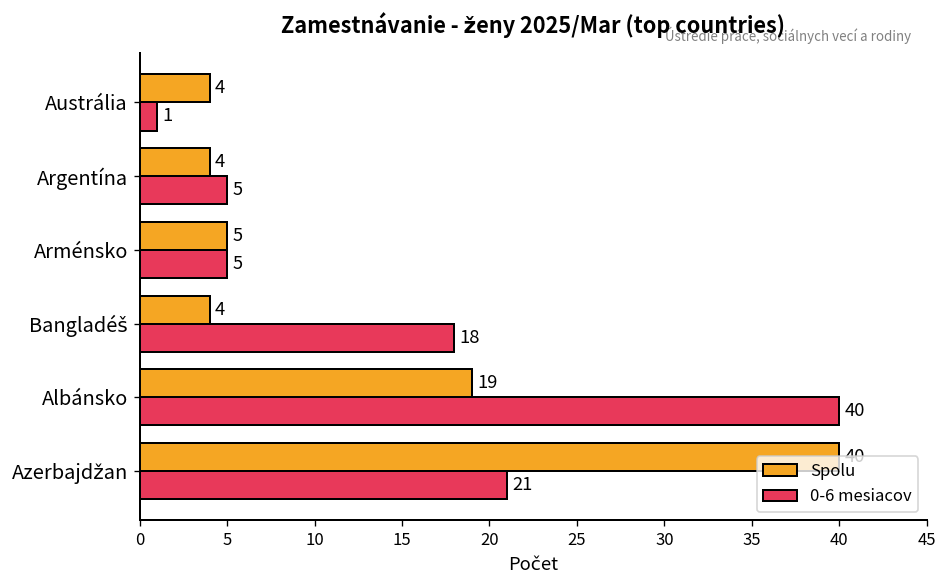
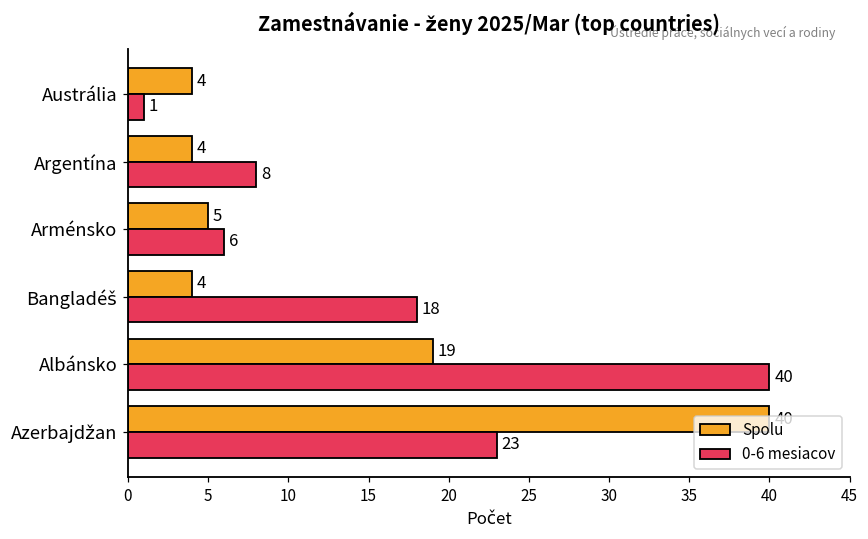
0-6 mesiacov, Argentína: 5 -> 8
0-6 mesiacov, Arménsko: 5 -> 6
0-6 mesiacov, Azerbajdžan: 21 -> 23
